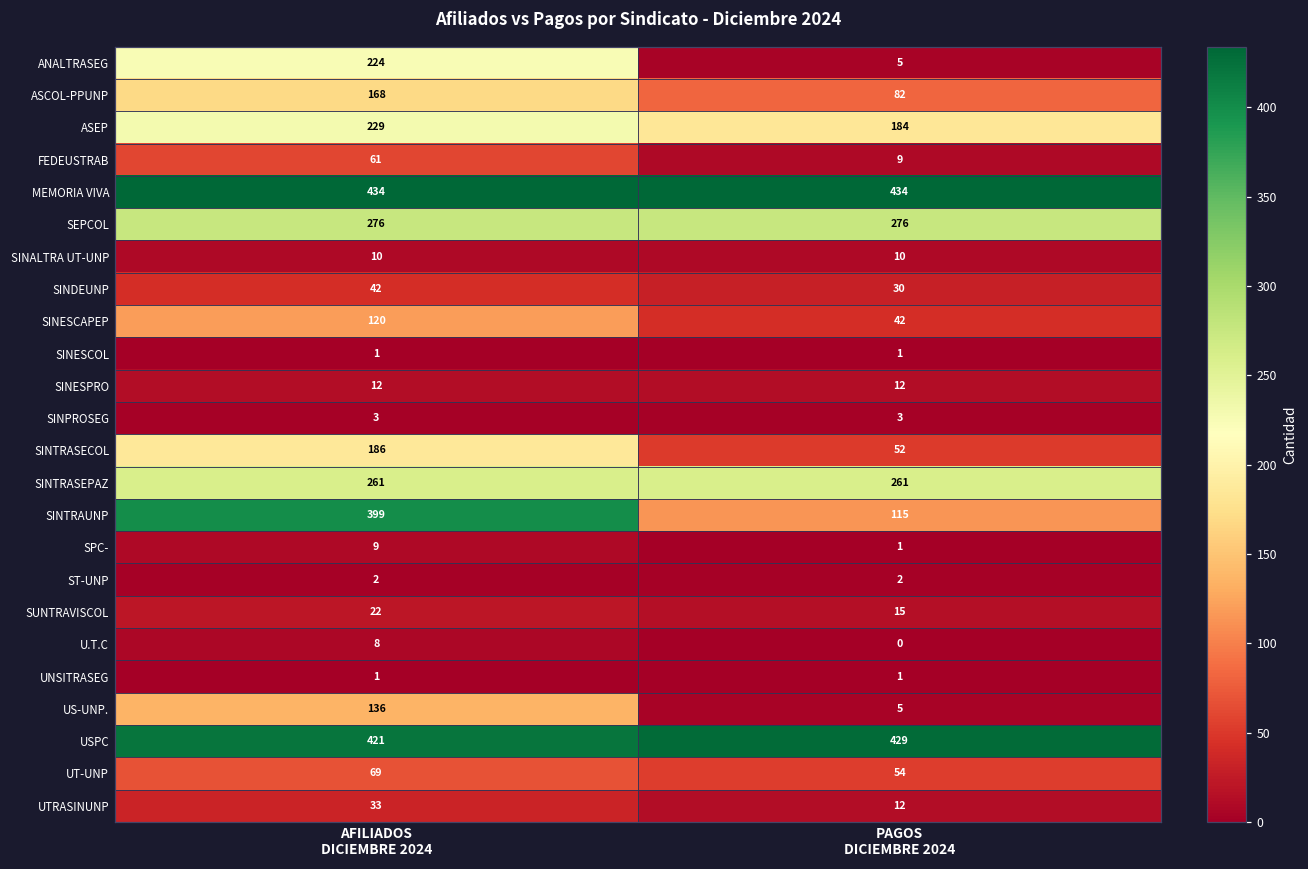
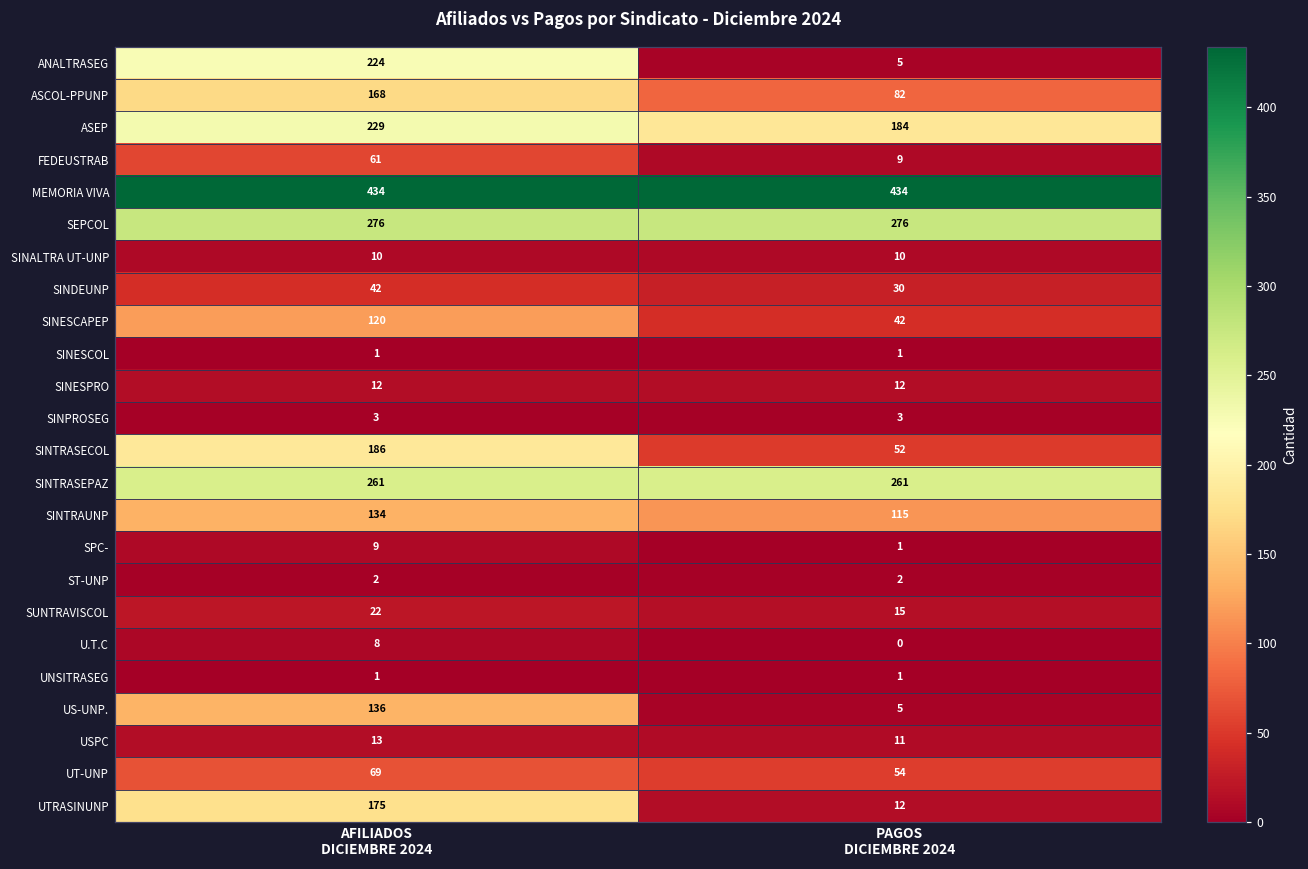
SINTRAUNP, AFILIADOS DICIEMBRE 2024: 399 -> 134
USPC, AFILIADOS DICIEMBRE 2024: 421 -> 13
USPC, PAGOS DICIEMBRE 2024: 429 -> 11
UTRASINUNP, AFILIADOS DICIEMBRE 2024: 33 -> 175
